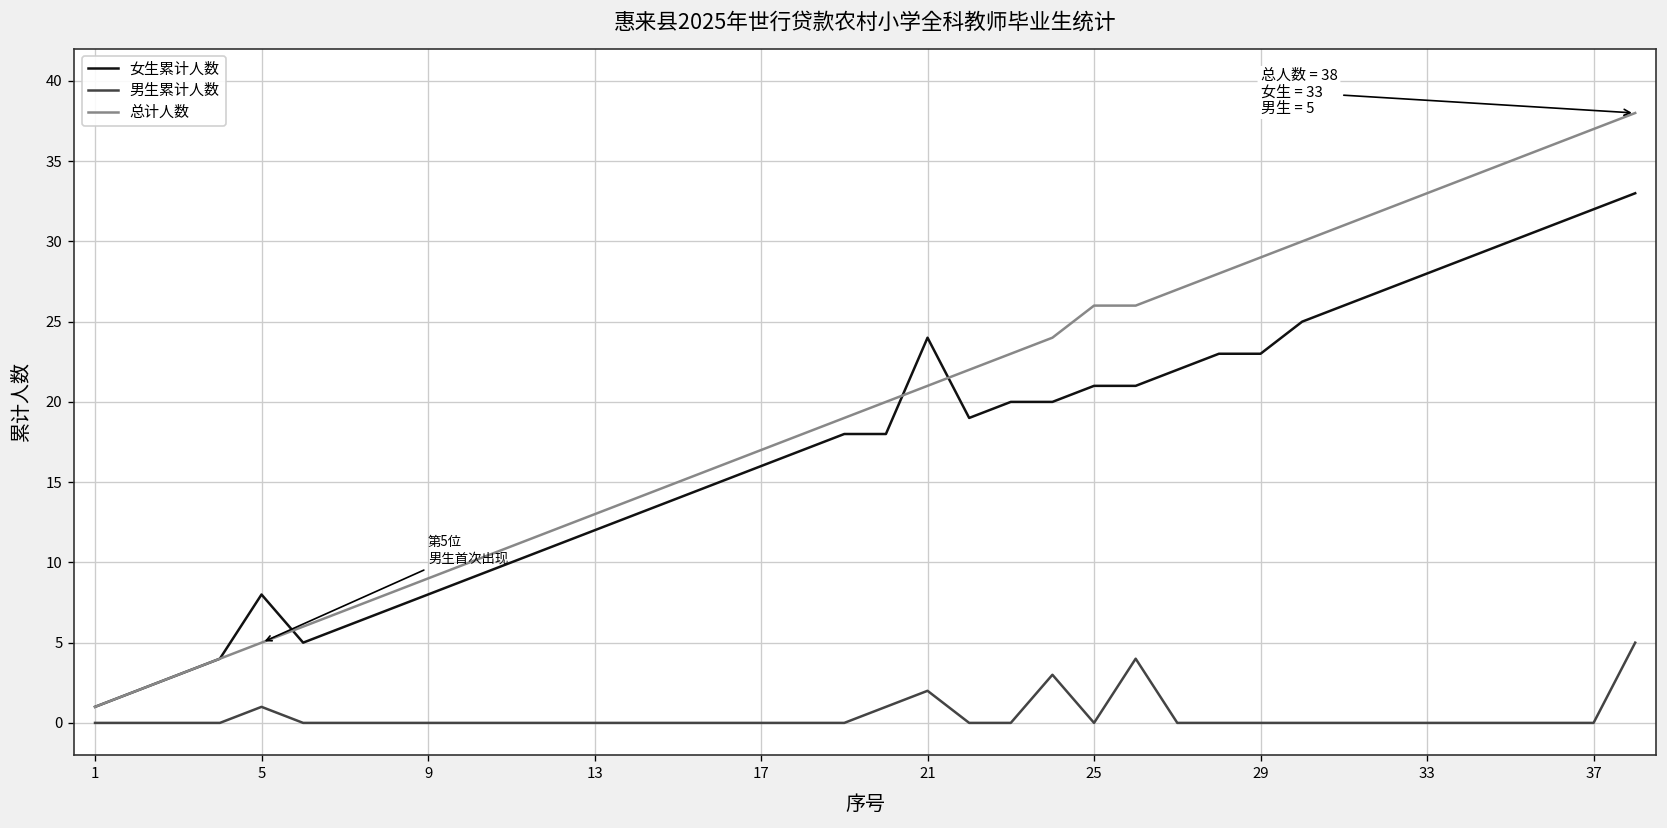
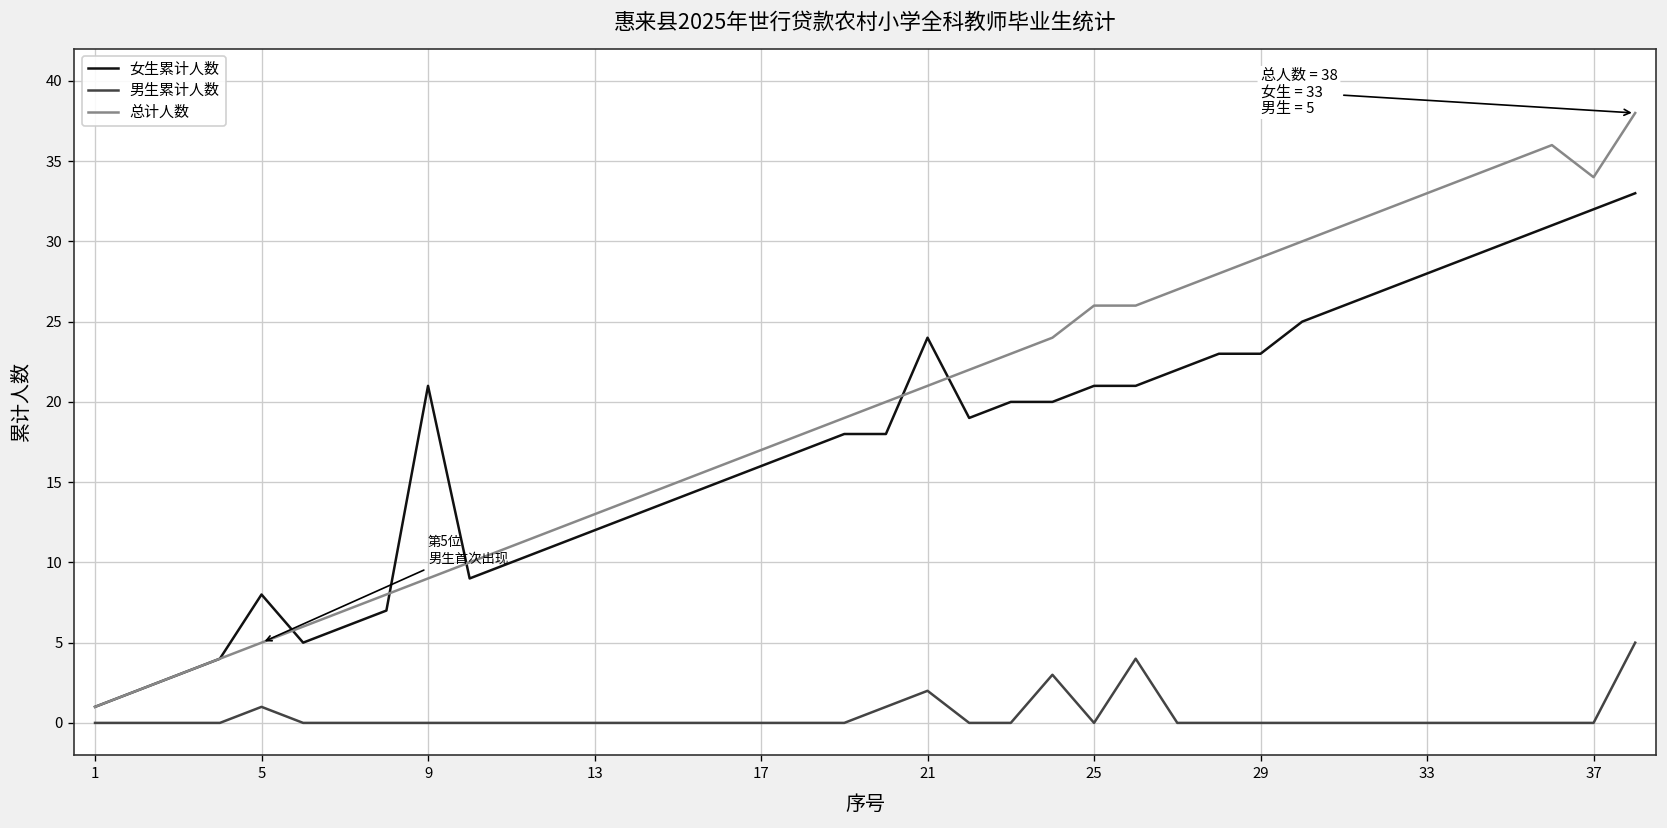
女生累计人数, 9: 8 -> 21
总计人数, 37: 37 -> 34
